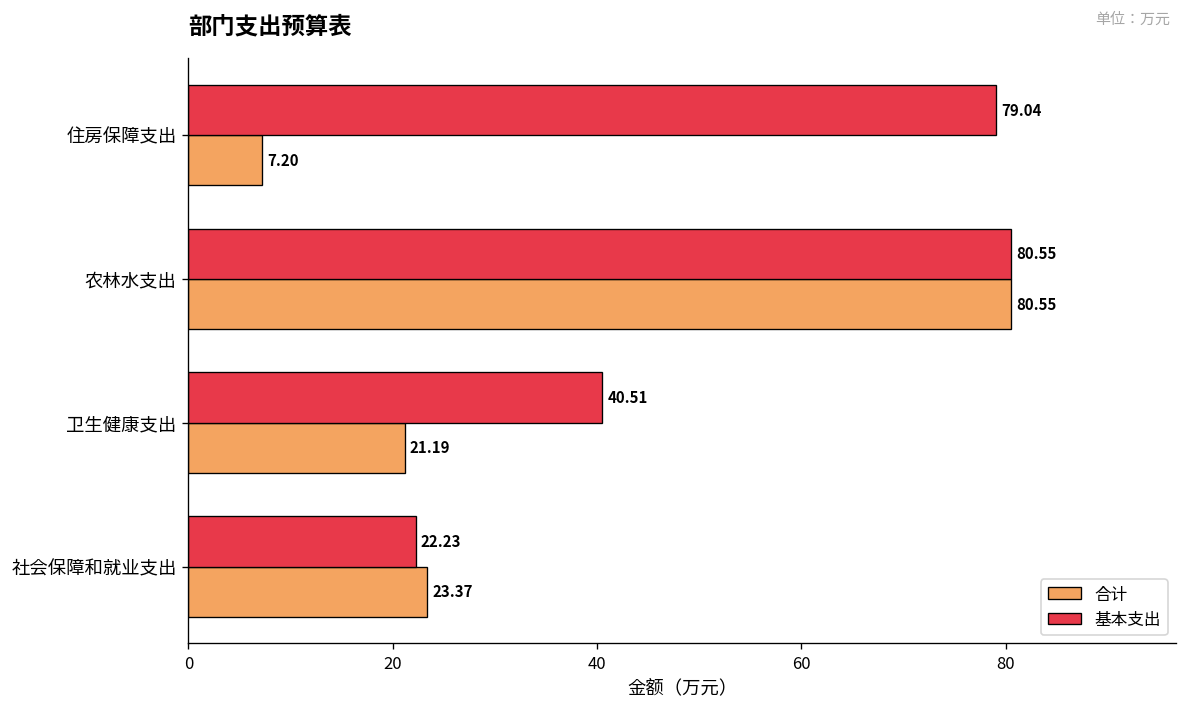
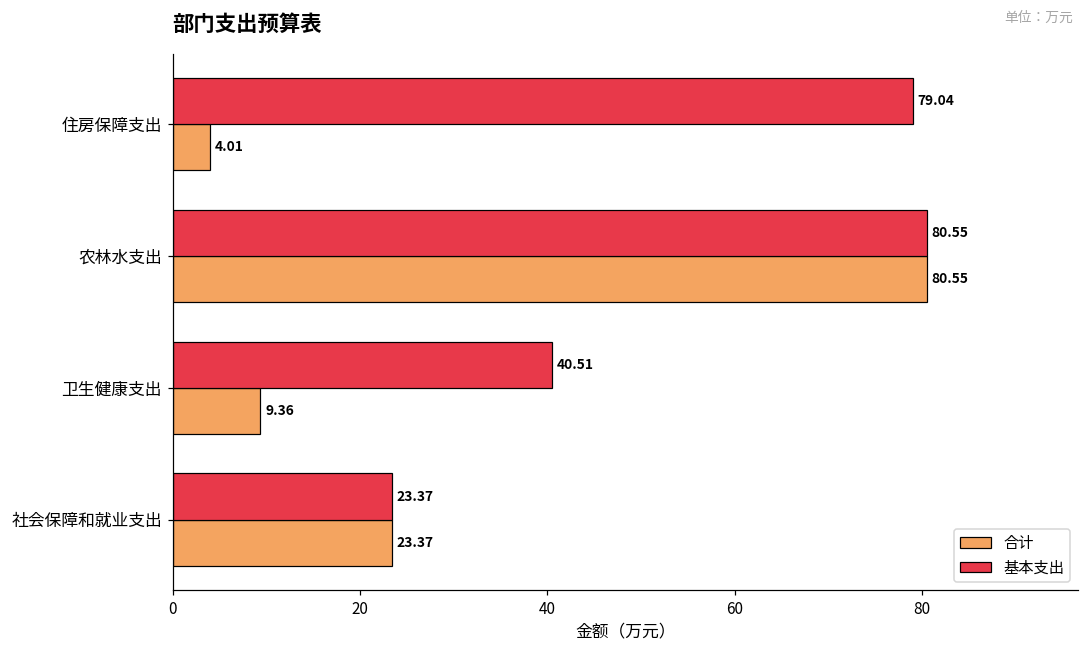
合计, 住房保障支出: 7.20 -> 4.01
合计, 卫生健康支出: 21.19 -> 9.36
基本支出, 社会保障和就业支出: 22.23 -> 23.37
